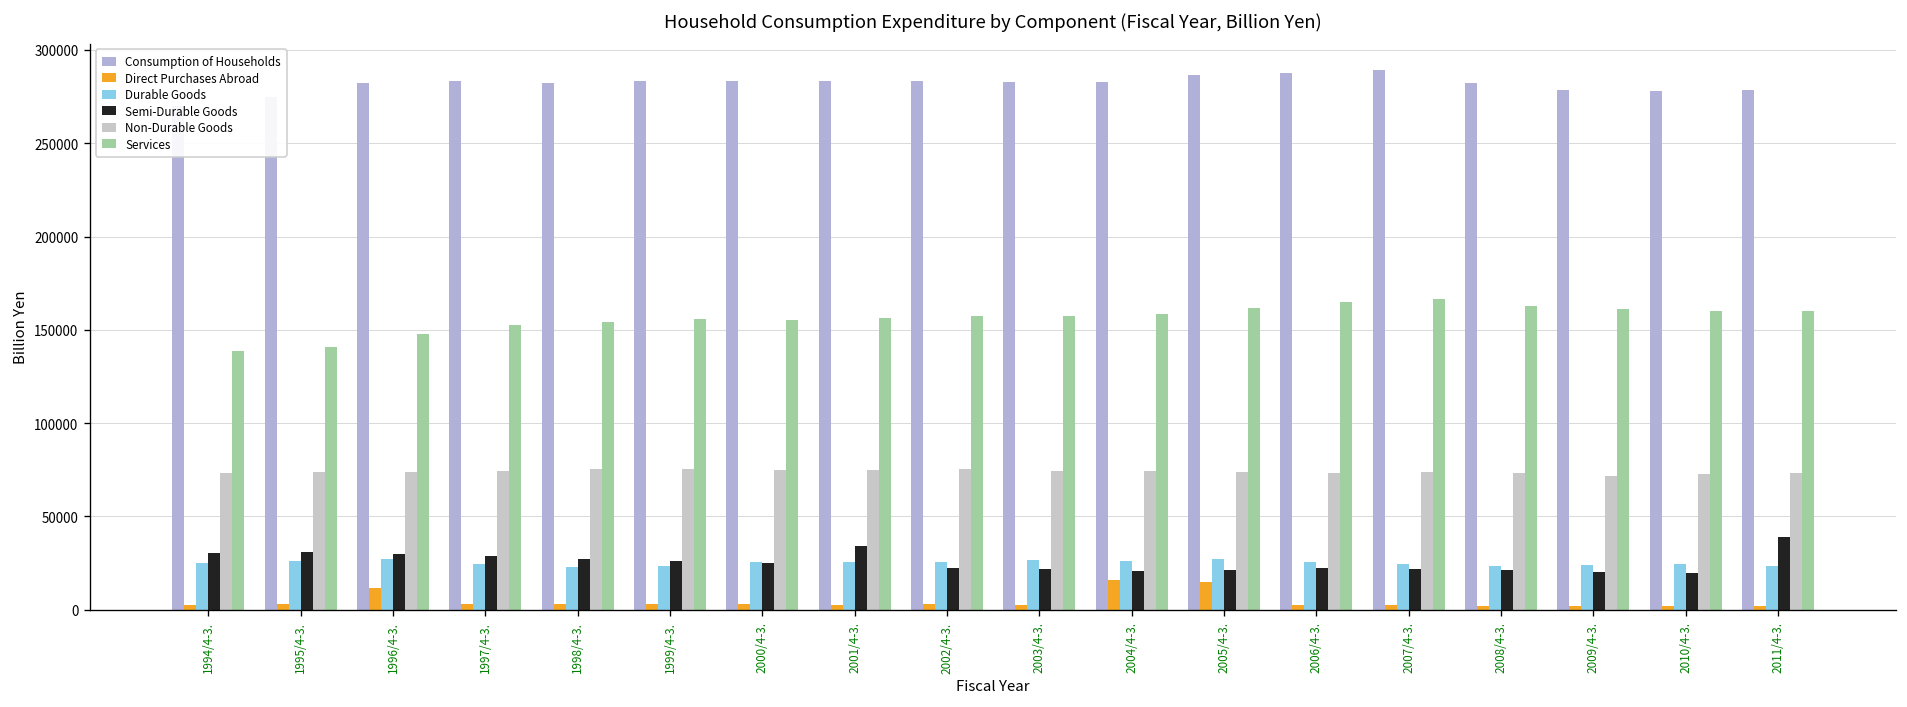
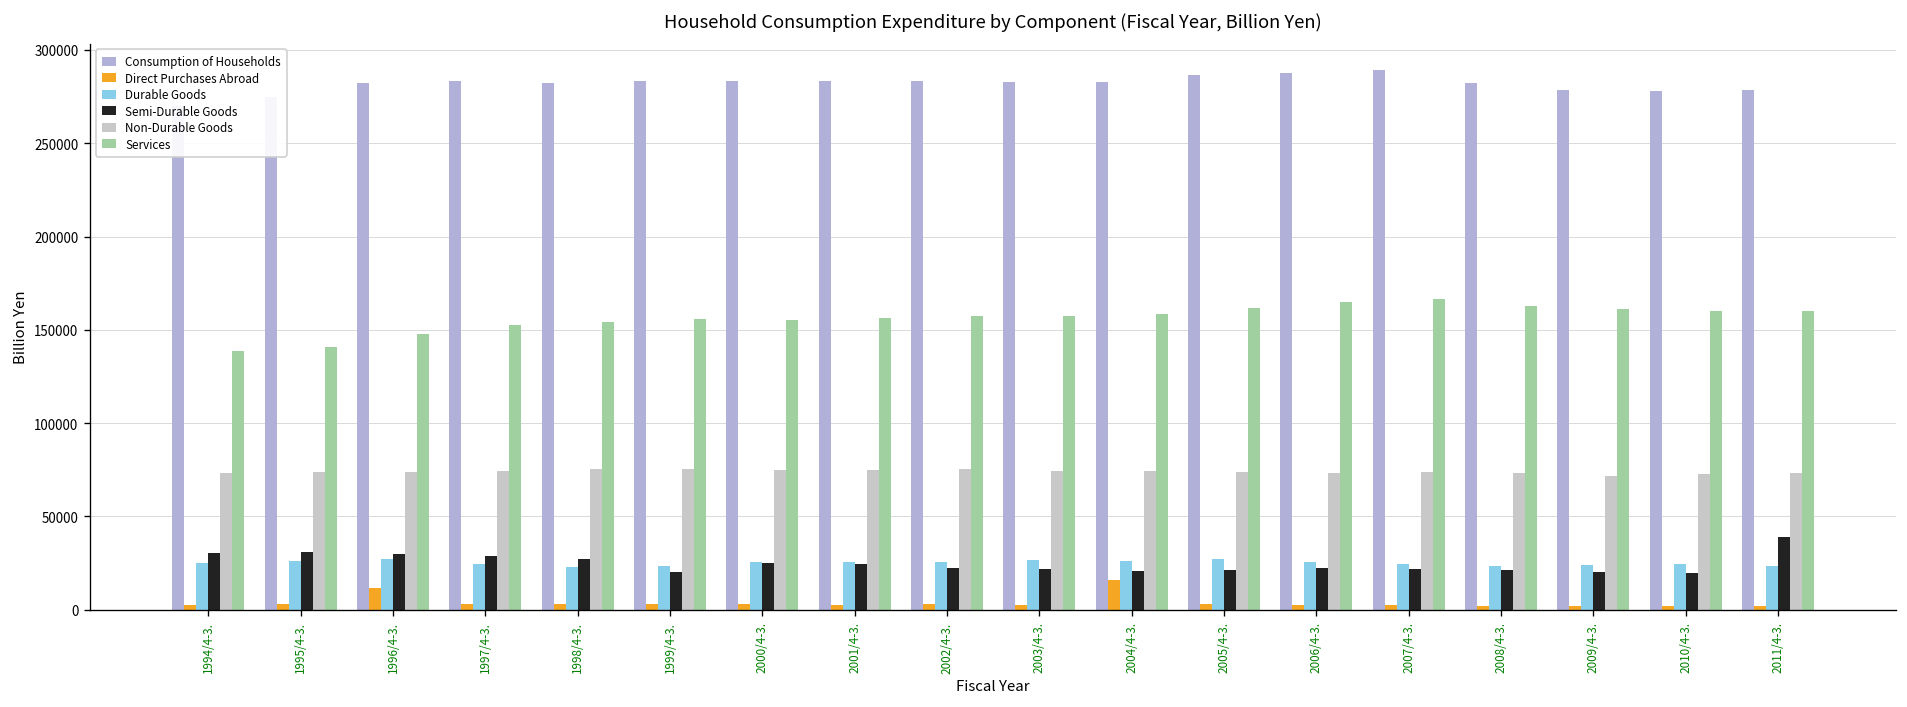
Semi-Durable Goods, 1999/4-3.: 26000 -> 20000
Semi-Durable Goods, 2001/4-3.: 34000 -> 24000
Direct Purchases Abroad, 2005/4-3.: 15000 -> 3000
